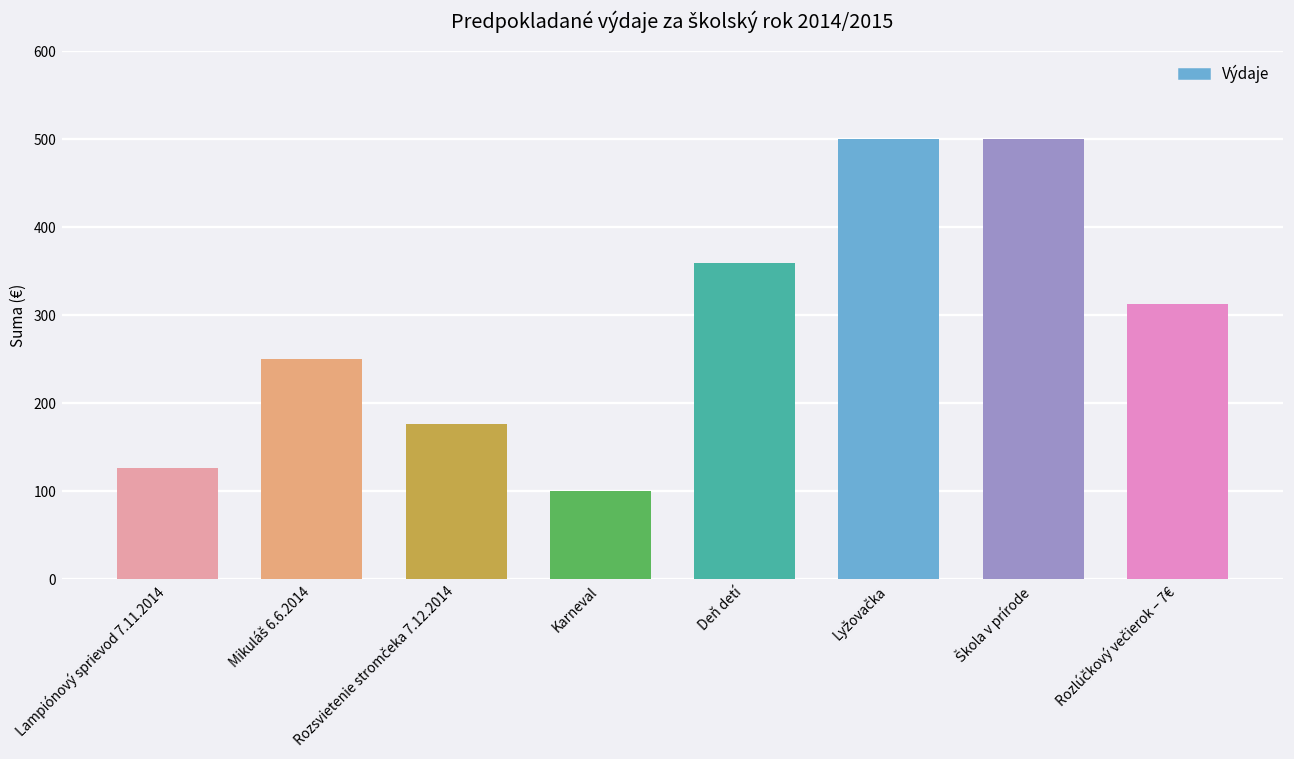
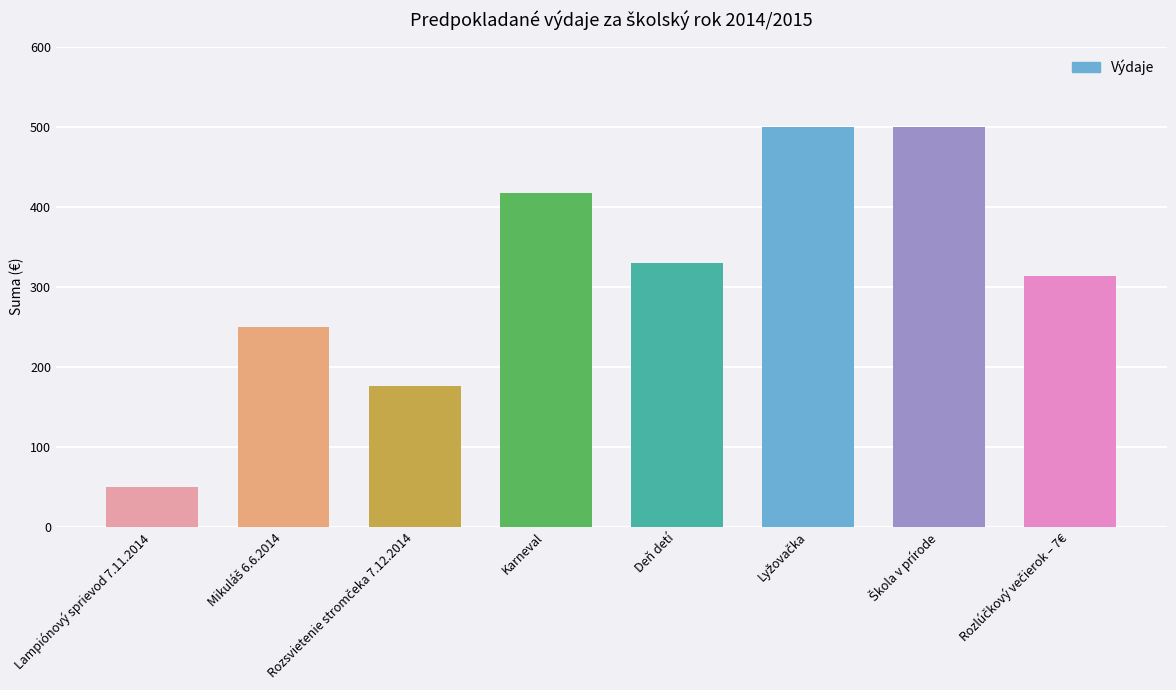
Lampiónový sprievod 7.11.2014: 130 -> 50
Karneval: 100 -> 420
Deň detí: 360 -> 330
